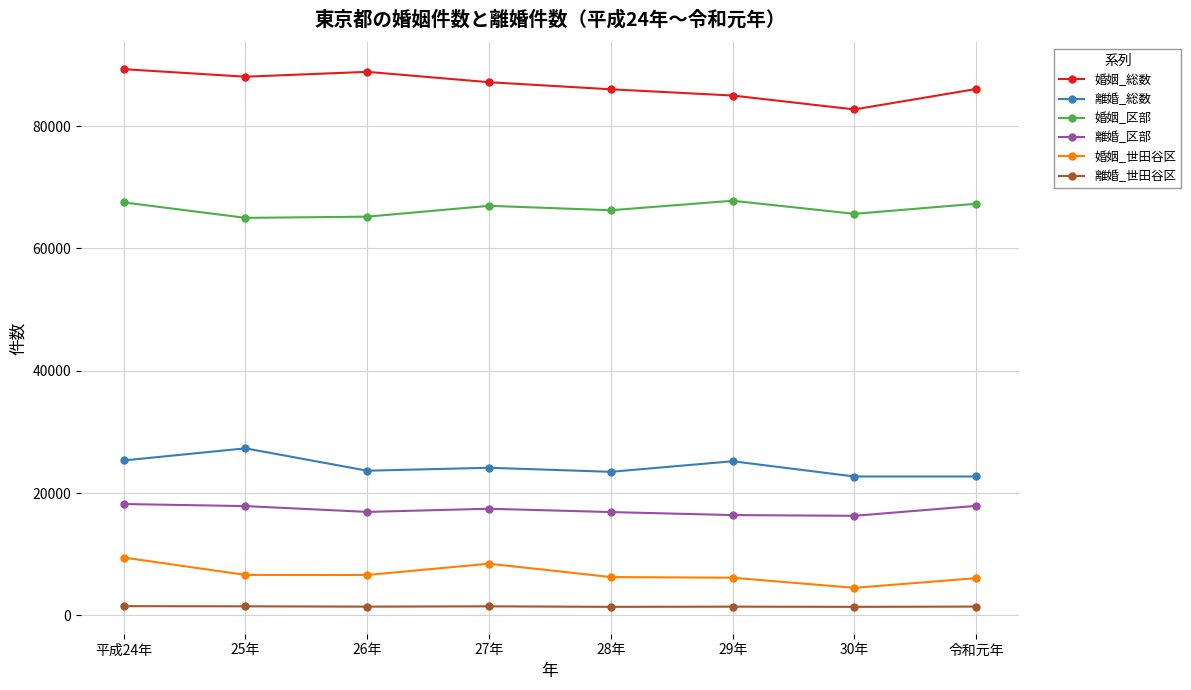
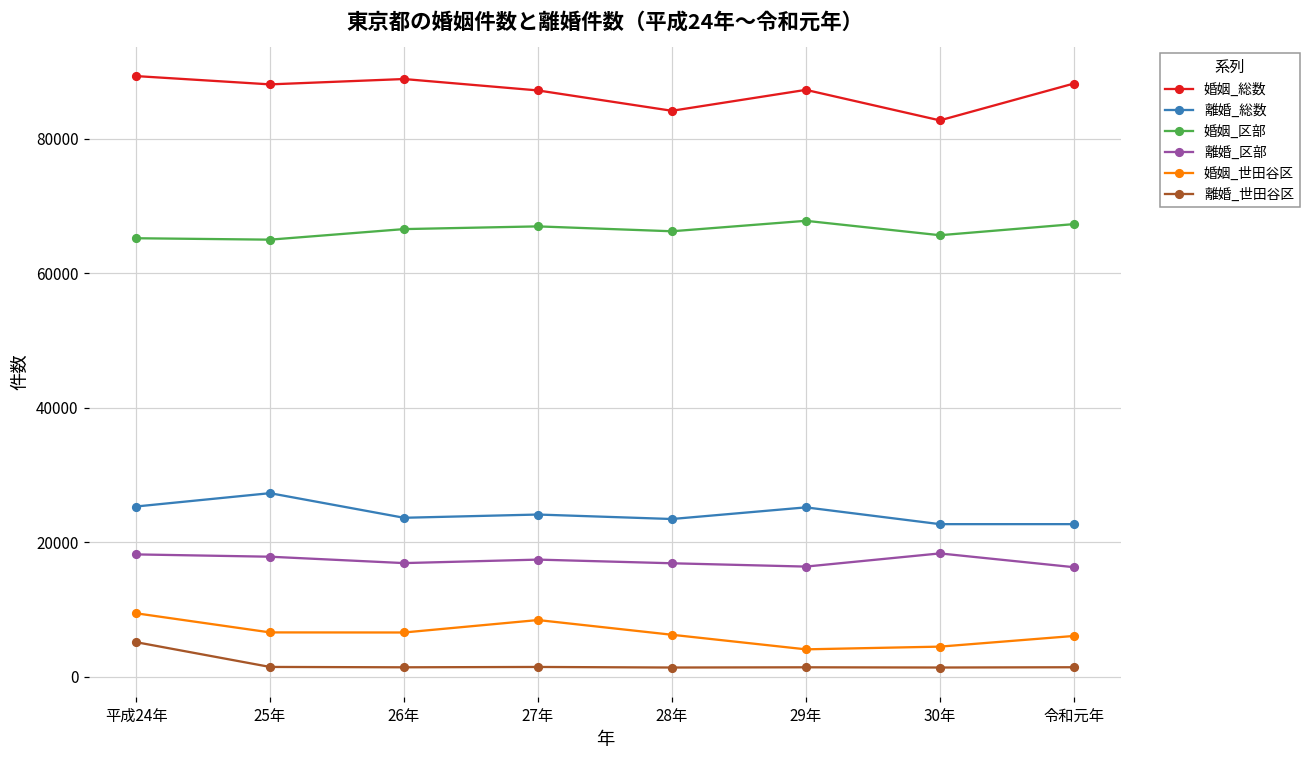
婚姻_区部, 平成24年: 68000 -> 65000
離婚_世田谷区, 平成24年: 2000 -> 5000
婚姻_区部, 26年: 65000 -> 67000
婚姻_総数, 28年: 86000 -> 84000
婚姻_総数, 29年: 85000 -> 87000
婚姻_世田谷区, 29年: 6000 -> 4000
離婚_区部, 30年: 16000 -> 18000
婚姻_総数, 令和元年: 86000 -> 88000
離婚_区部, 令和元年: 18000 -> 16000
